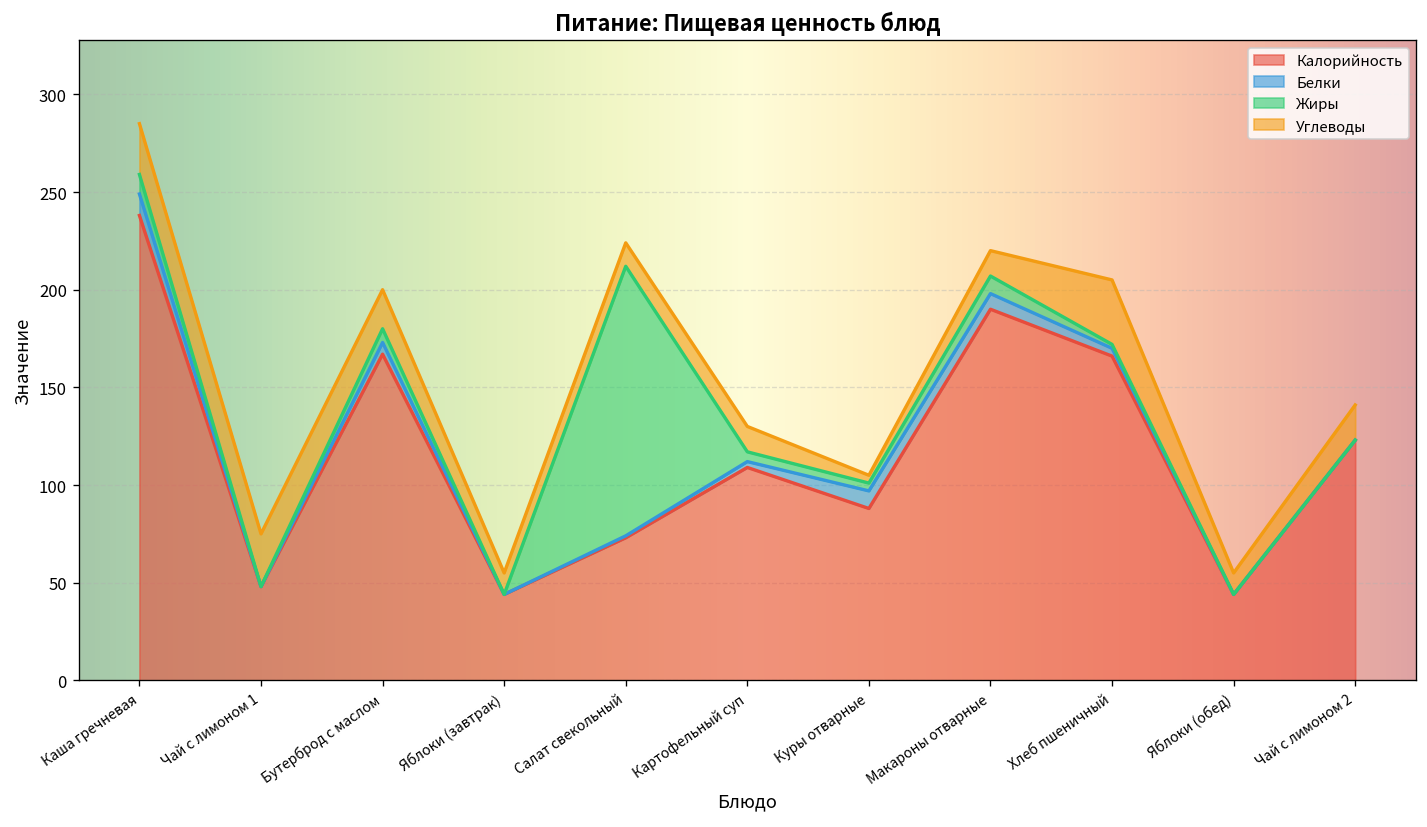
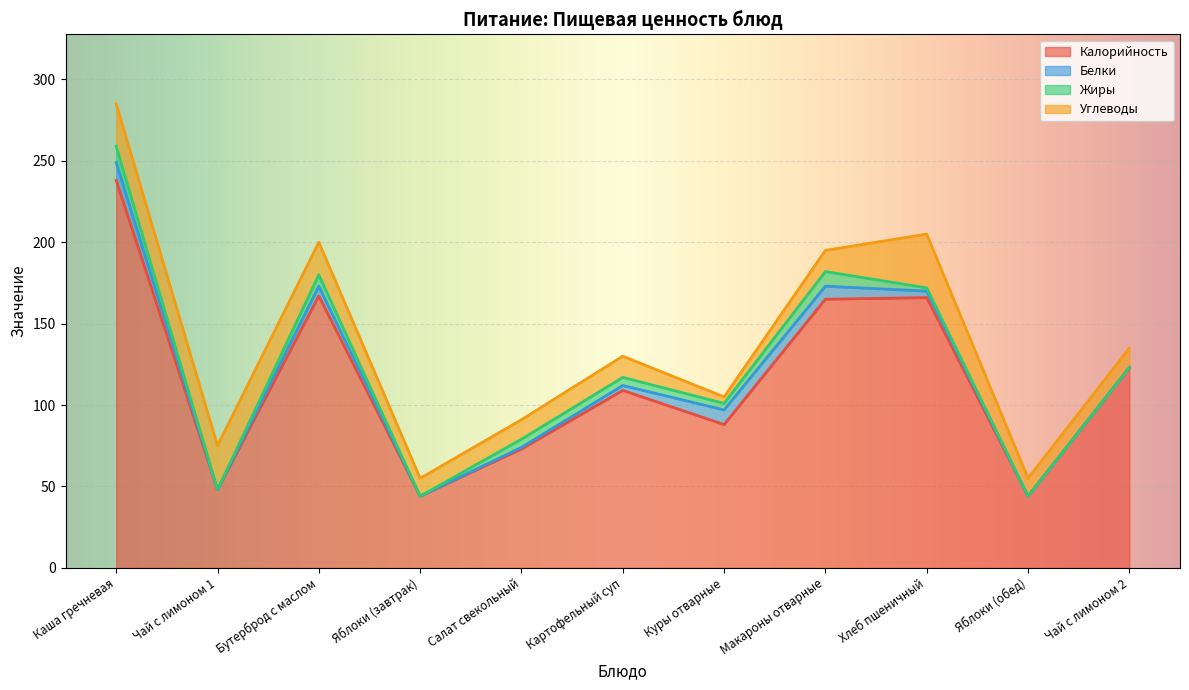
Жиры, Салат свекольный: 138 -> 5
Калорийность, Макароны отварные: 190 -> 165
Углеводы, Чай с лимоном 2: 18 -> 12
